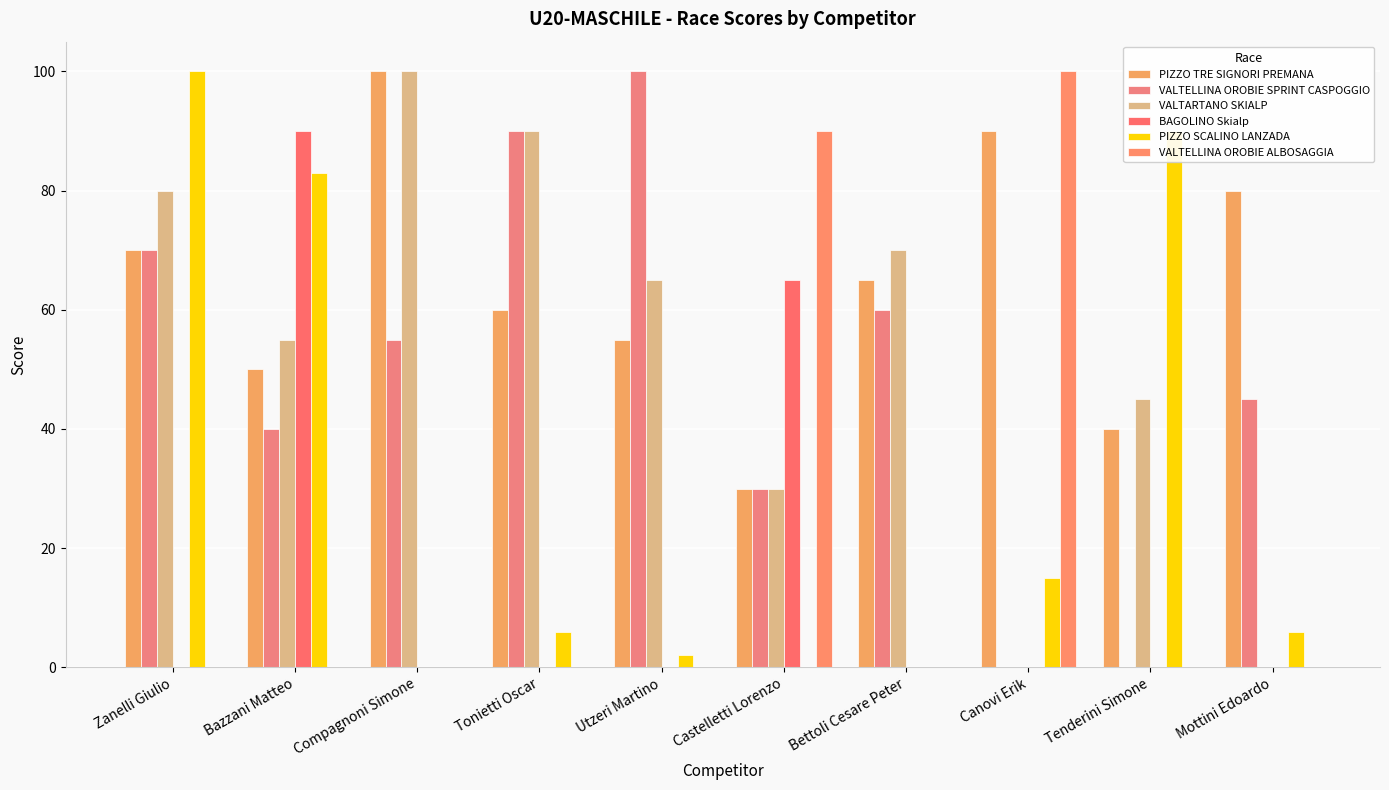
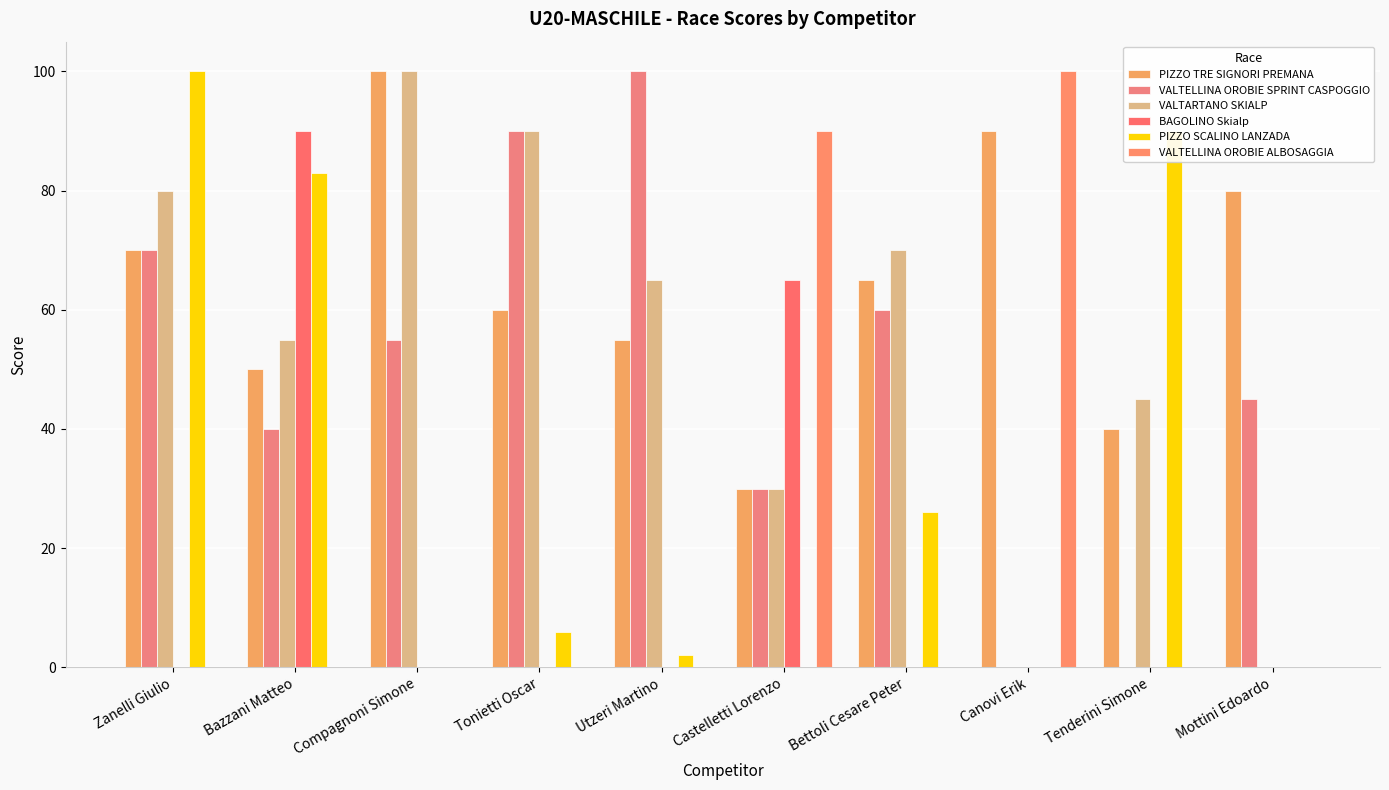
PIZZO SCALINO LANZADA, Bettoli Cesare Peter: 0 -> 26
PIZZO SCALINO LANZADA, Canovi Erik: 15 -> 0
PIZZO SCALINO LANZADA, Mottini Edoardo: 6 -> 0
